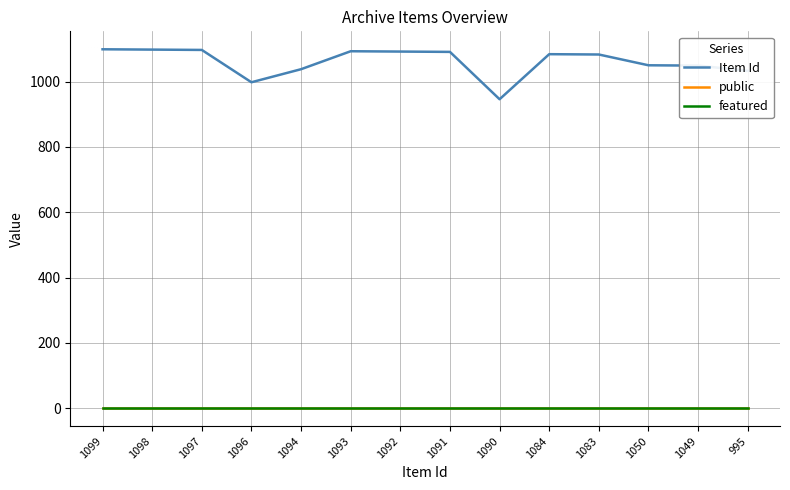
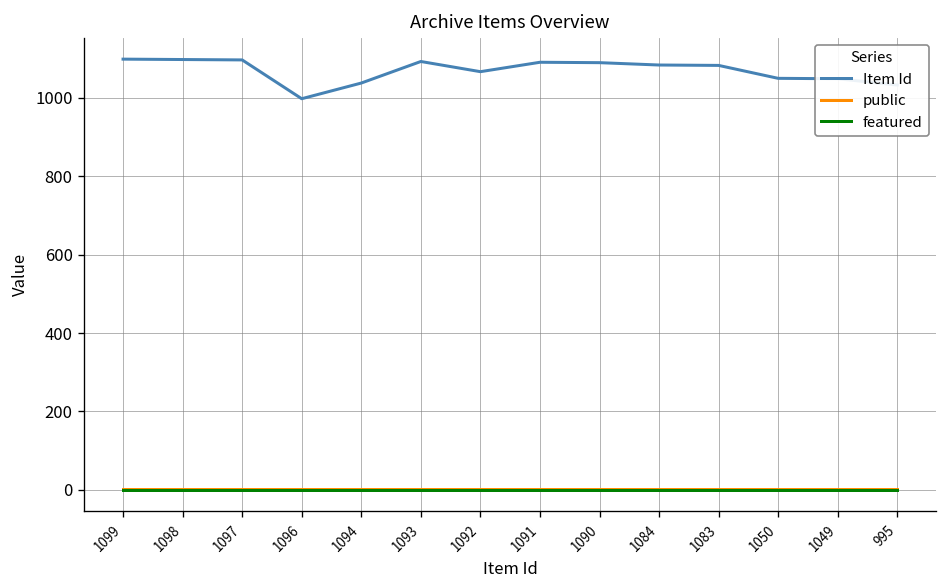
Item Id, 1092: 1090 -> 1070
Item Id, 1090: 950 -> 1090
